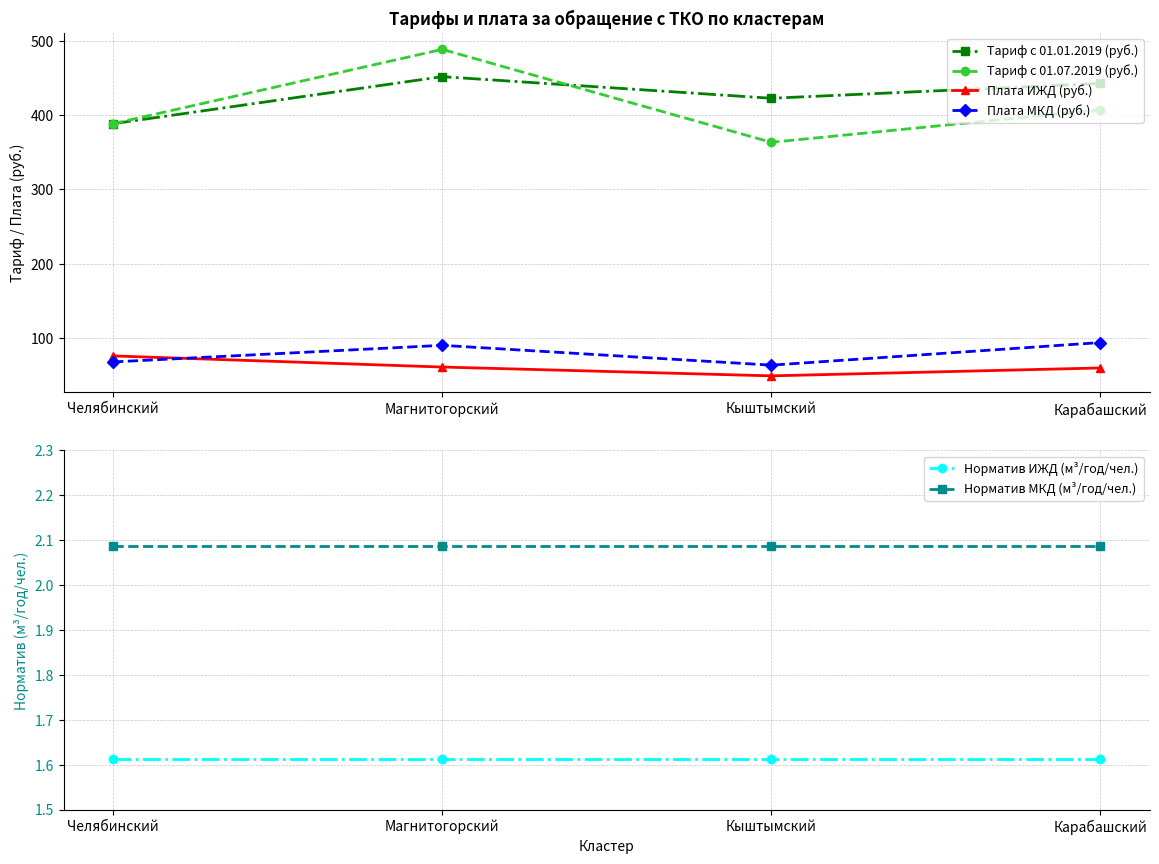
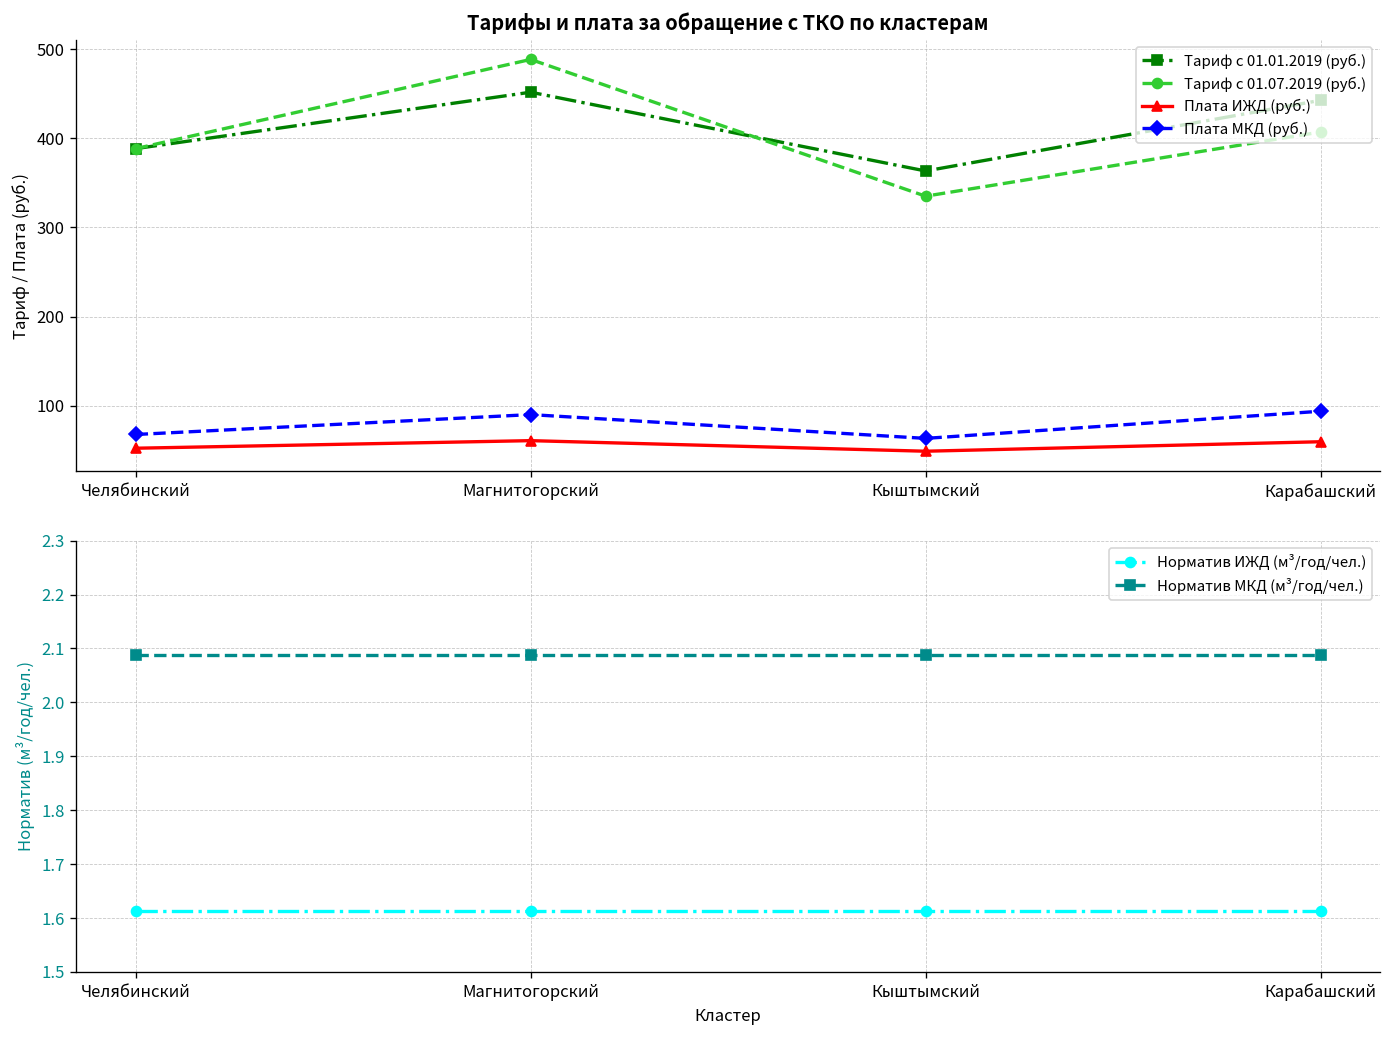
Тарифы и плата за обращение с ТКО по кластерам, Плата ИЖД (руб.), Челябинский: 80 -> 50
Тарифы и плата за обращение с ТКО по кластерам, Тариф с 01.01.2019 (руб.), Кыштымский: 420 -> 360
Тарифы и плата за обращение с ТКО по кластерам, Тариф с 01.07.2019 (руб.), Кыштымский: 360 -> 340
